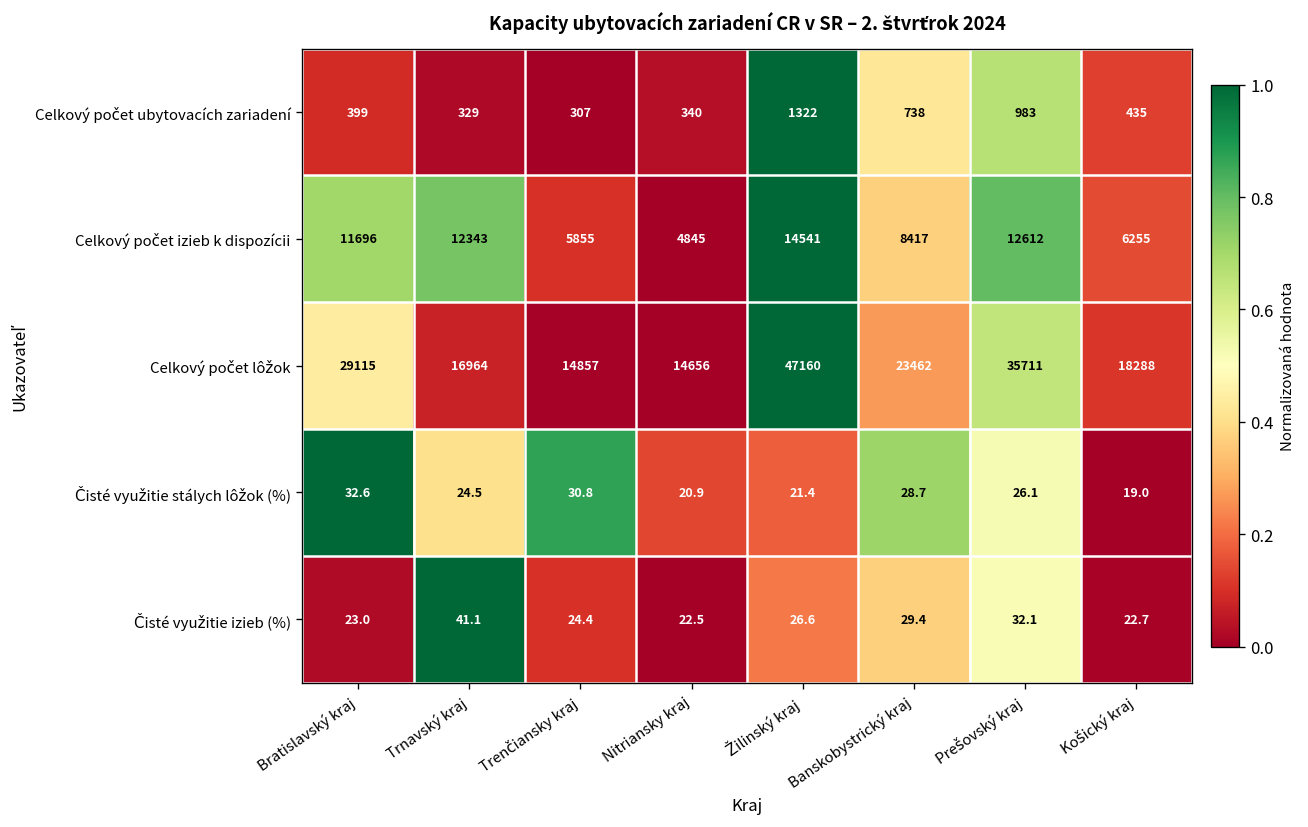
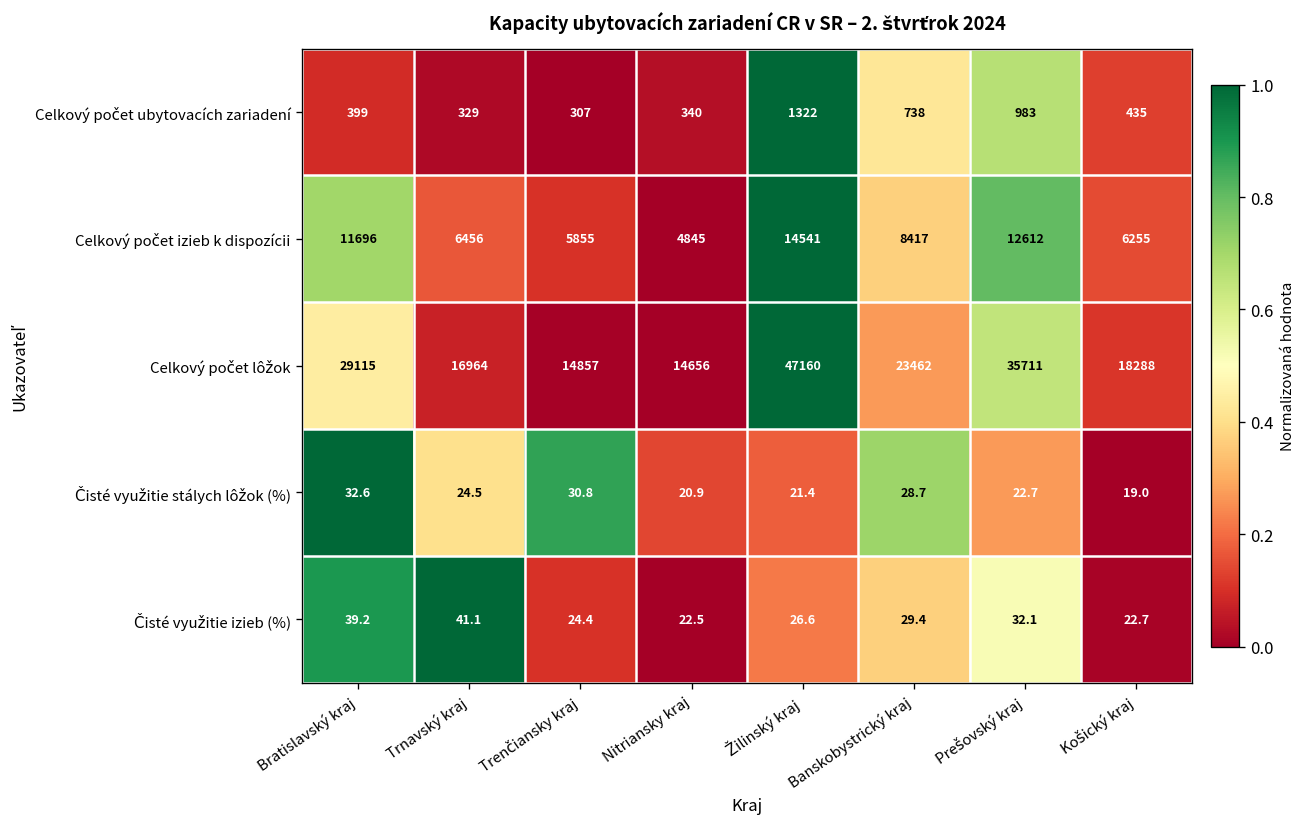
Celkový počet izieb k dispozícii, Trnavský kraj: 12343 -> 6456
Čisté využitie stálych lôžok (%), Prešovský kraj: 26.1 -> 22.7
Čisté využitie izieb (%), Bratislavský kraj: 23.0 -> 39.2
